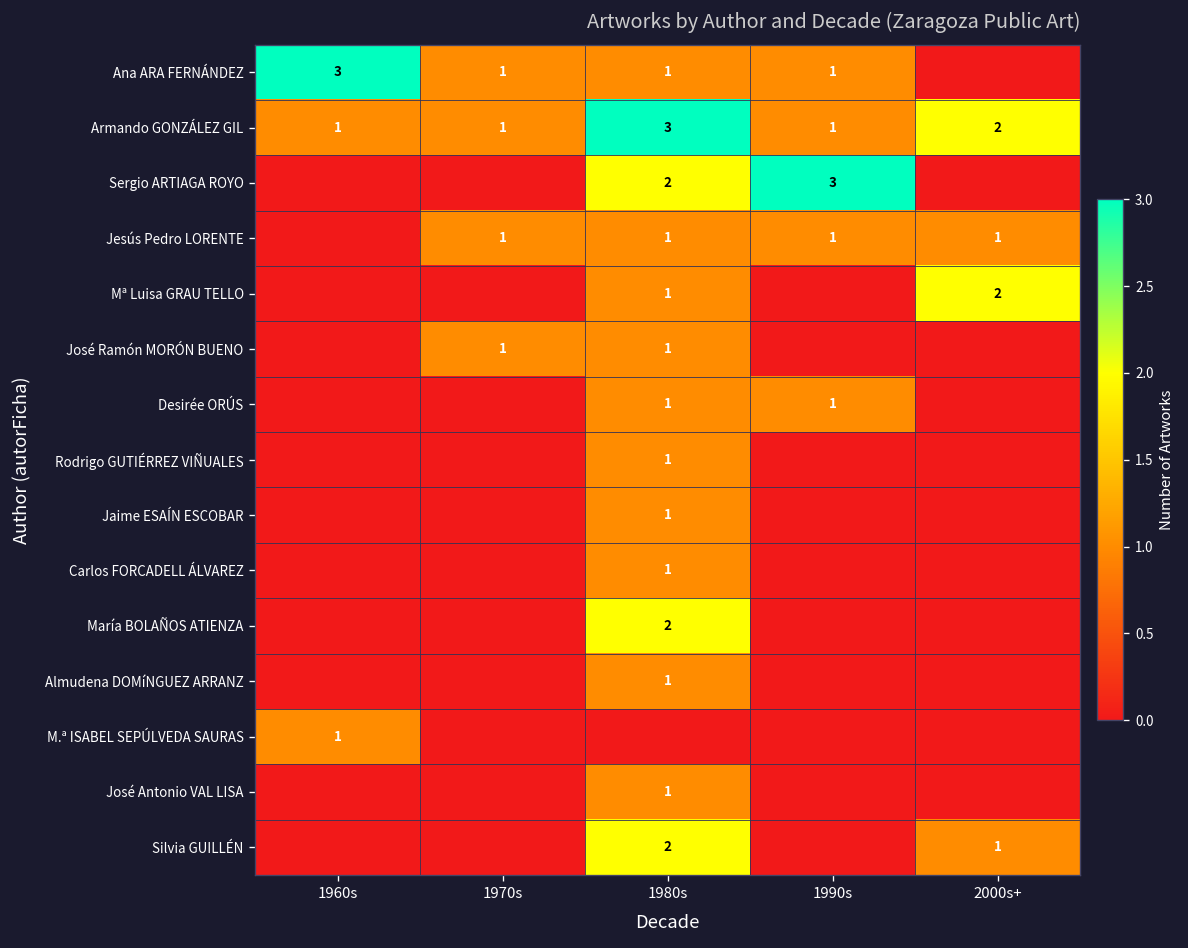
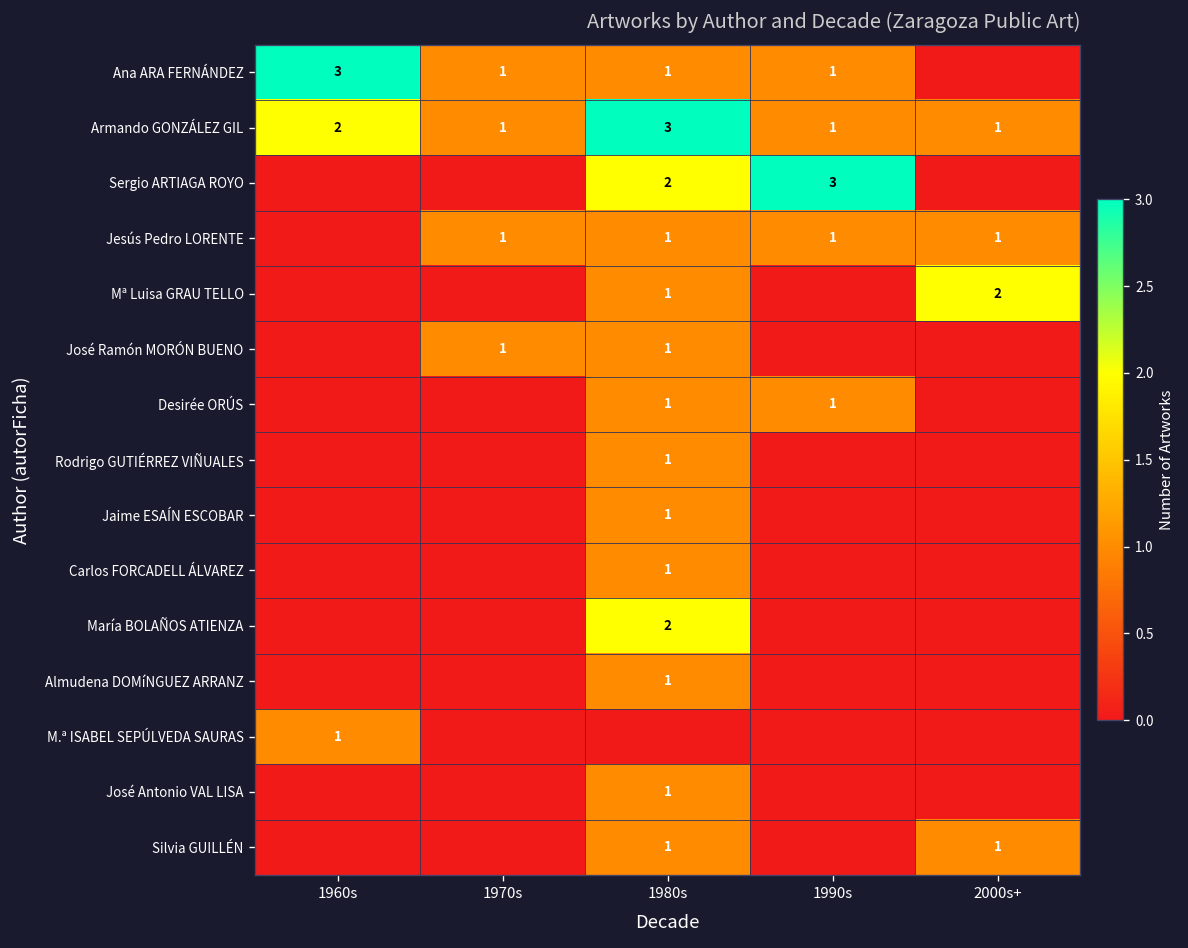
Armando GONZÁLEZ GIL, 1960s: 1 -> 2
Armando GONZÁLEZ GIL, 2000s+: 2 -> 1
Silvia GUILLÉN, 1980s: 2 -> 1
